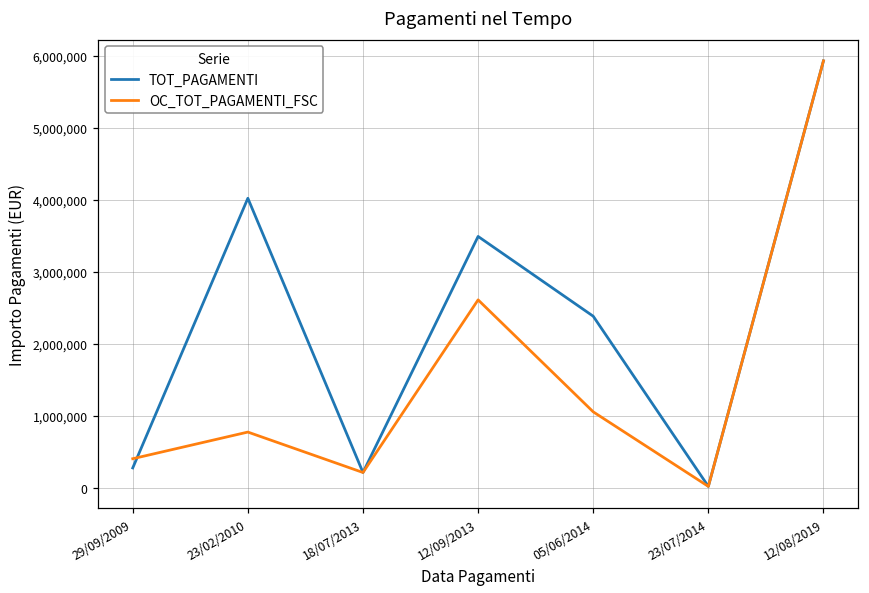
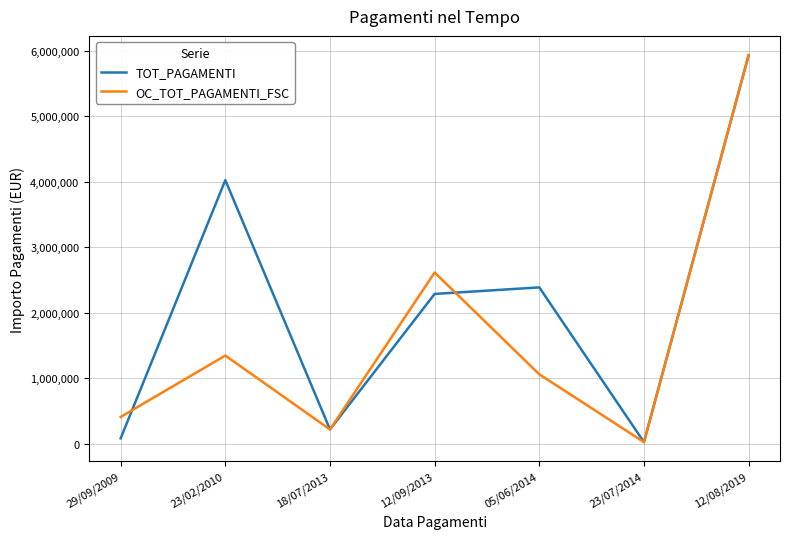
TOT_PAGAMENTI, 29/09/2009: 300,000 -> 100,000
OC_TOT_PAGAMENTI_FSC, 23/02/2010: 800,000 -> 1,300,000
TOT_PAGAMENTI, 12/09/2013: 3,500,000 -> 2,300,000
